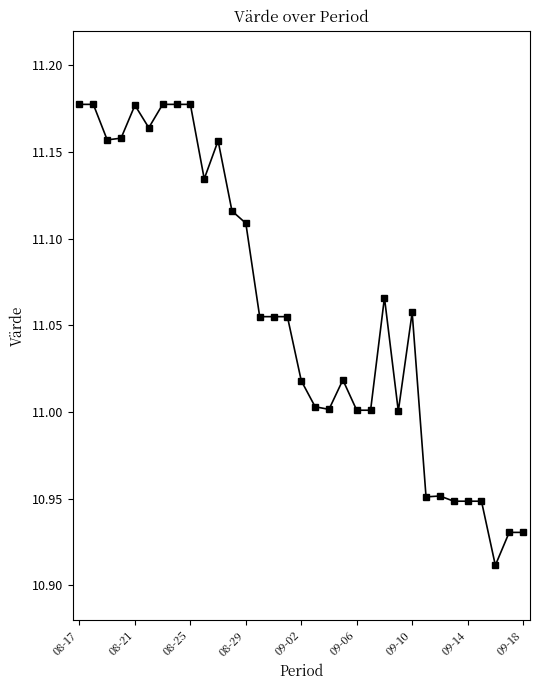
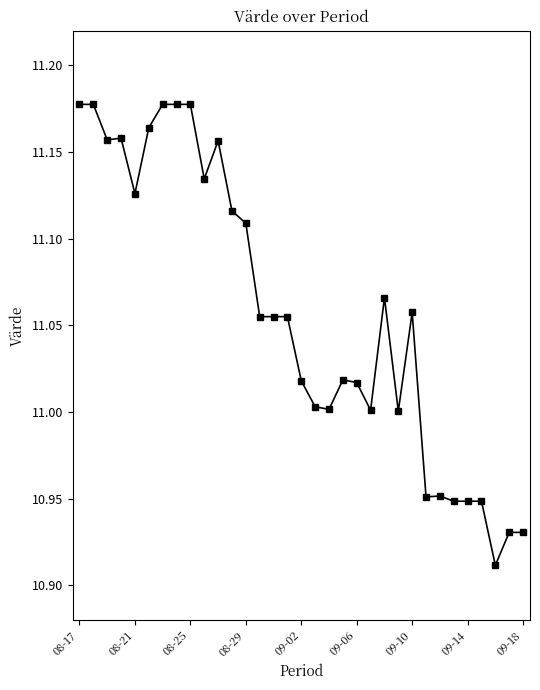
08-21: 11.177 -> 11.126
09-06: 11.001 -> 11.017
